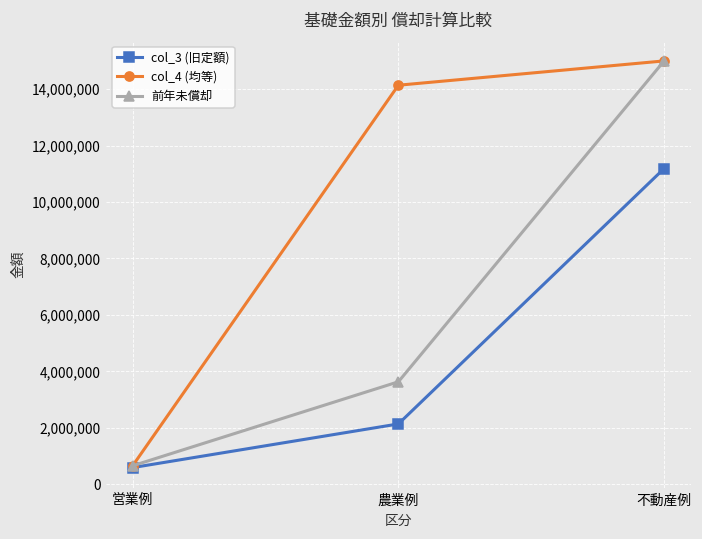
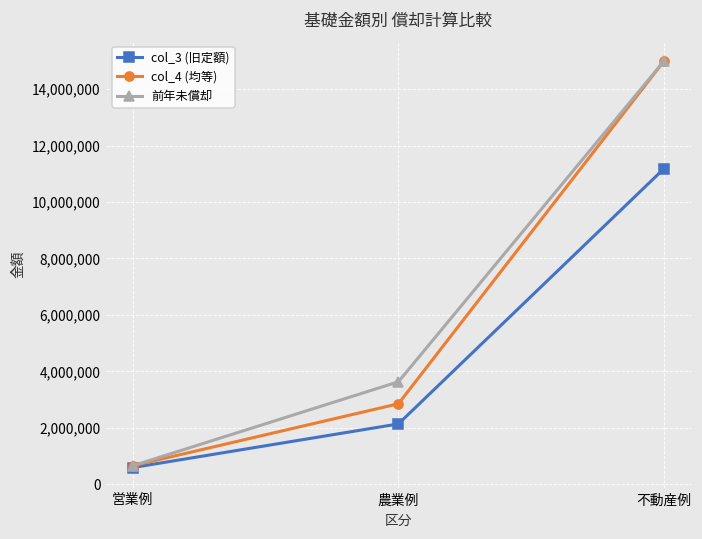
col_4 (均等), 農業例: 14,100,000 -> 2,900,000
